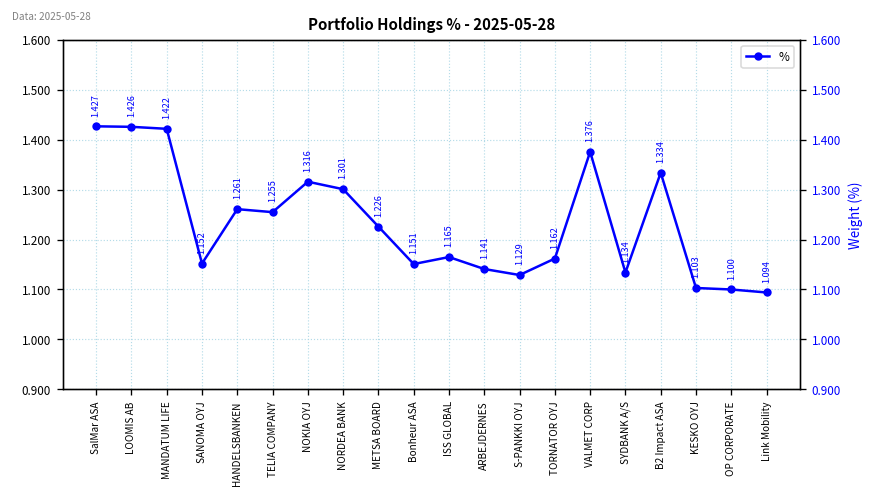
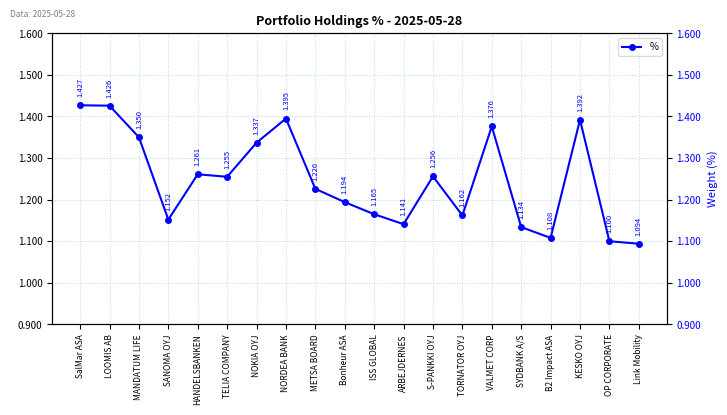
MANDATUM LIFE: 1.422 -> 1.350
NOKIA OYJ: 1.316 -> 1.337
NORDEA BANK: 1.301 -> 1.395
Bonheur ASA: 1.151 -> 1.194
S-PANKKI OYJ: 1.129 -> 1.256
B2 Impact ASA: 1.334 -> 1.108
KESKO OYJ: 1.103 -> 1.392
